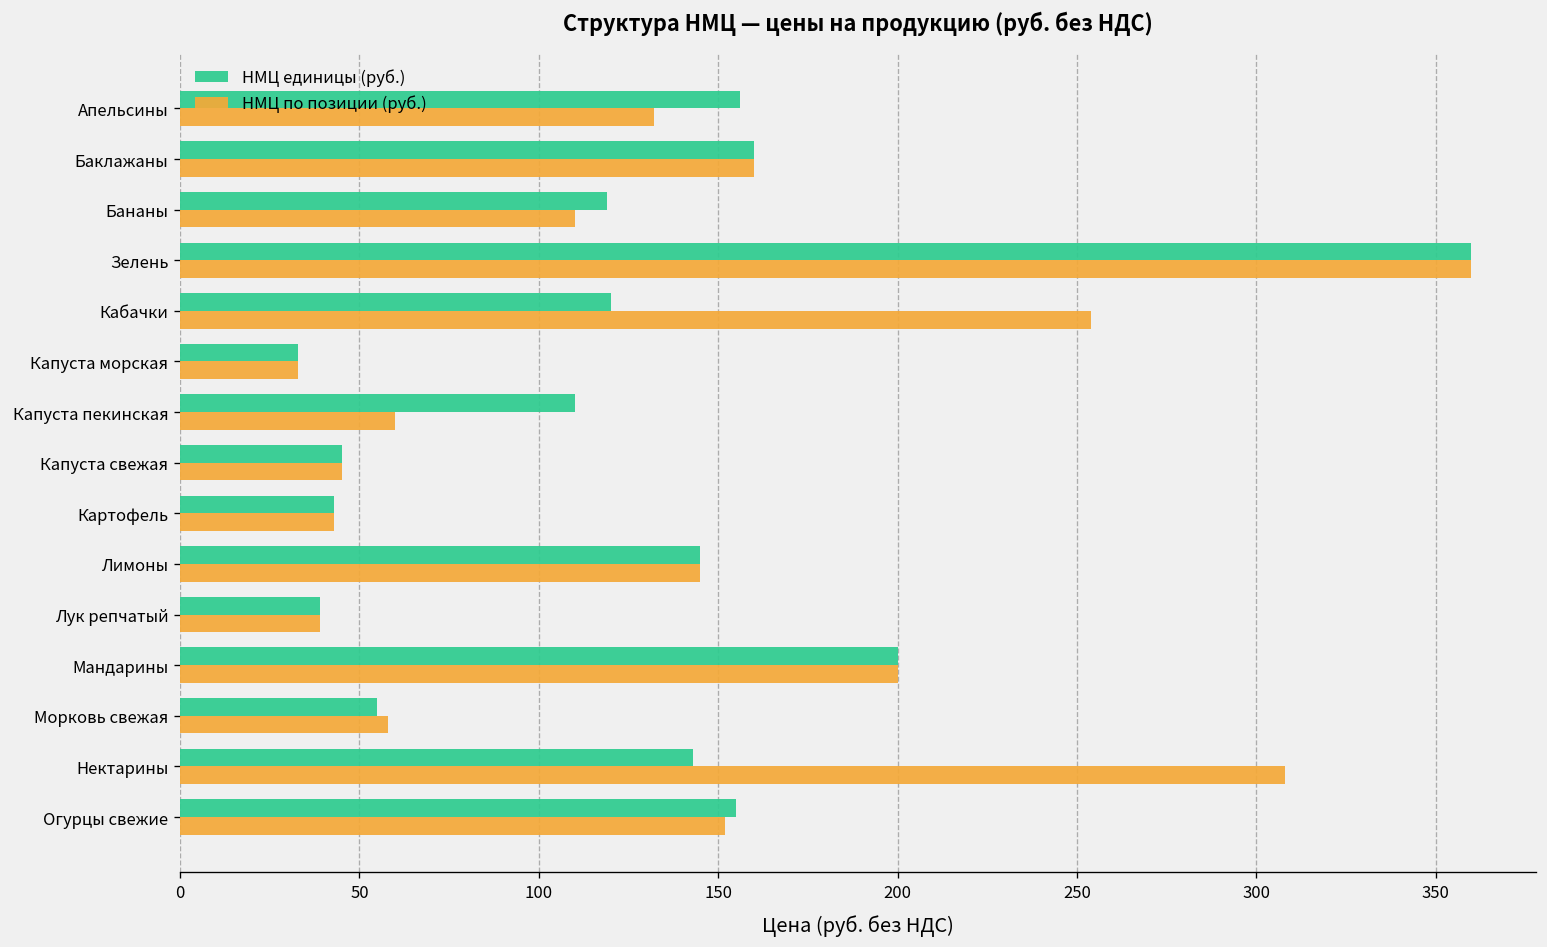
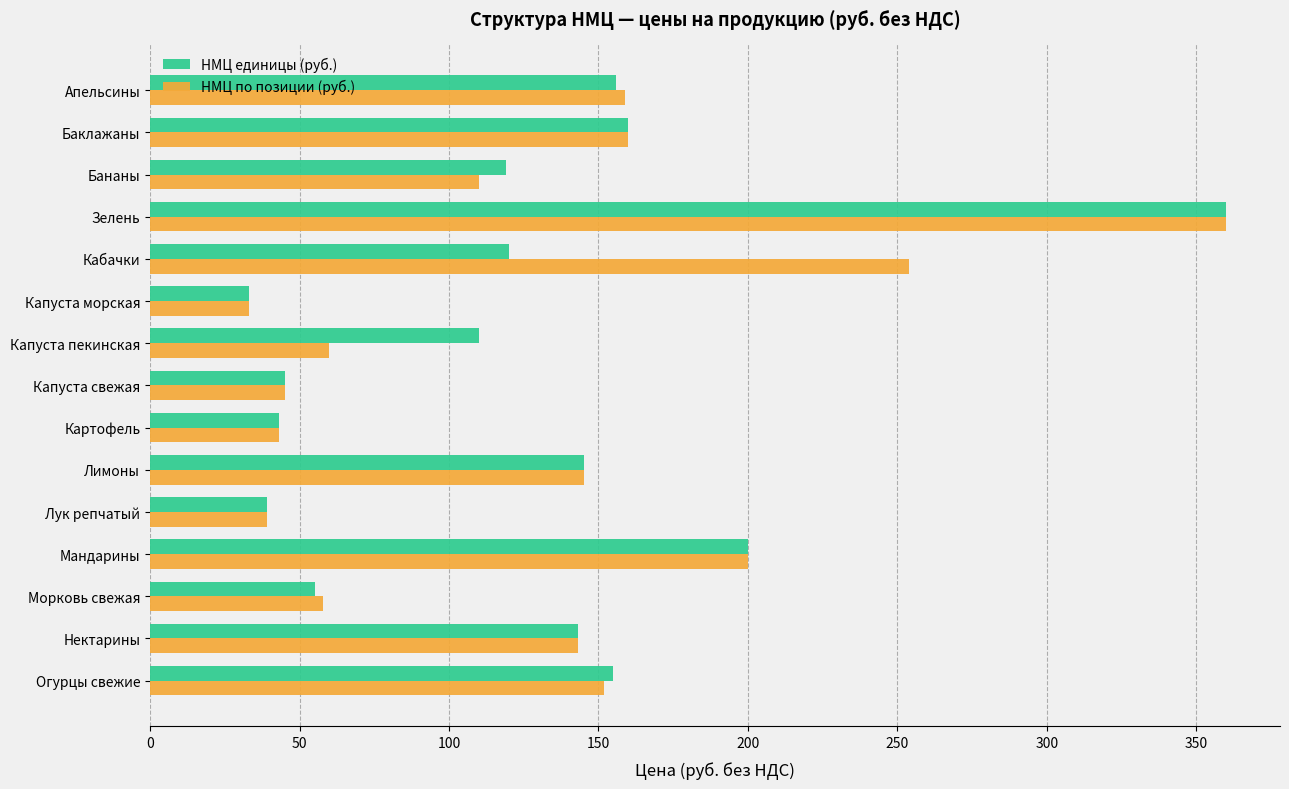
НМЦ по позиции (руб.), Апельсины: 132 -> 159
НМЦ по позиции (руб.), Нектарины: 308 -> 143
